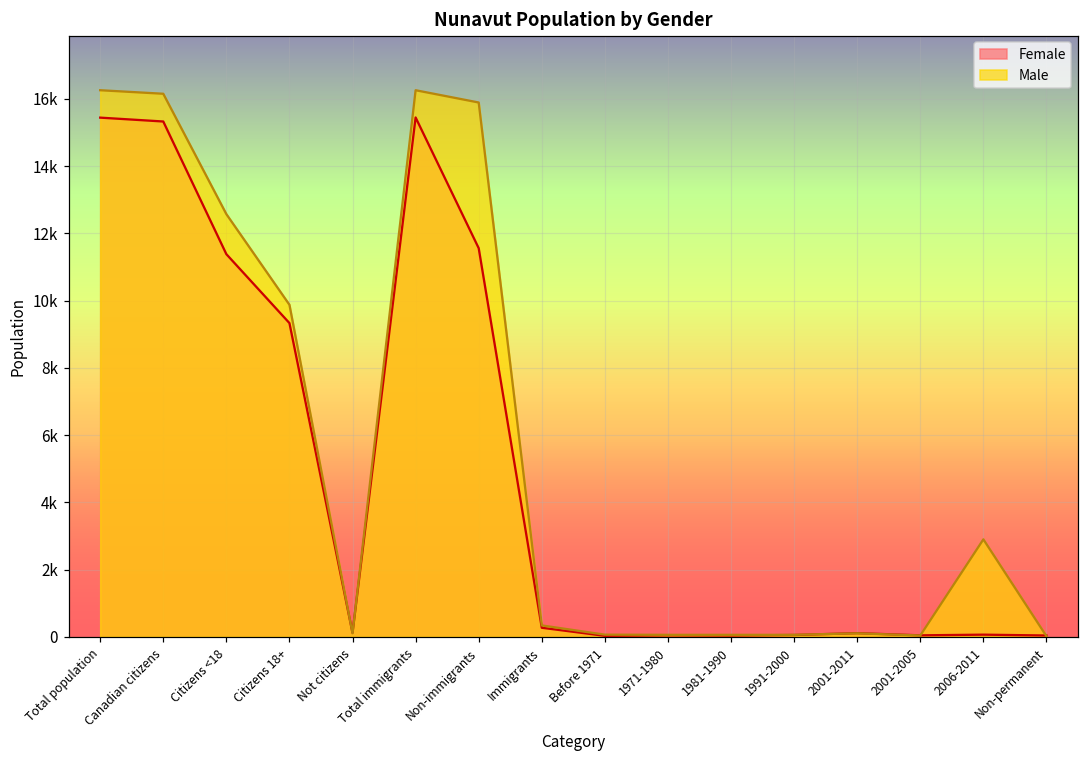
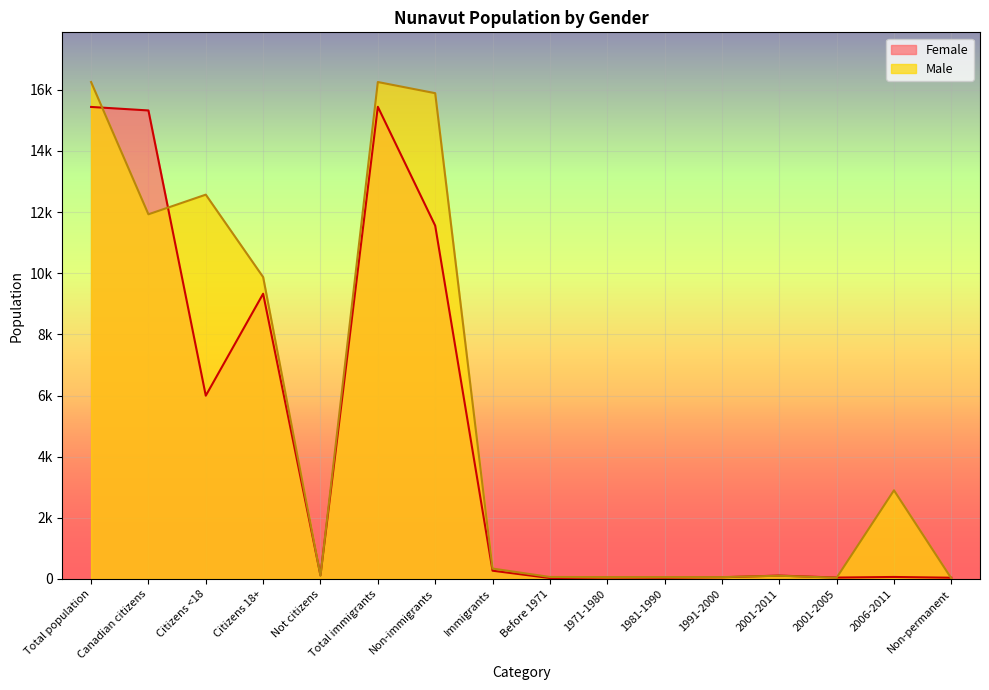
Male, Canadian citizens: 16200 -> 11900
Female, Citizens <18: 11400 -> 6000
